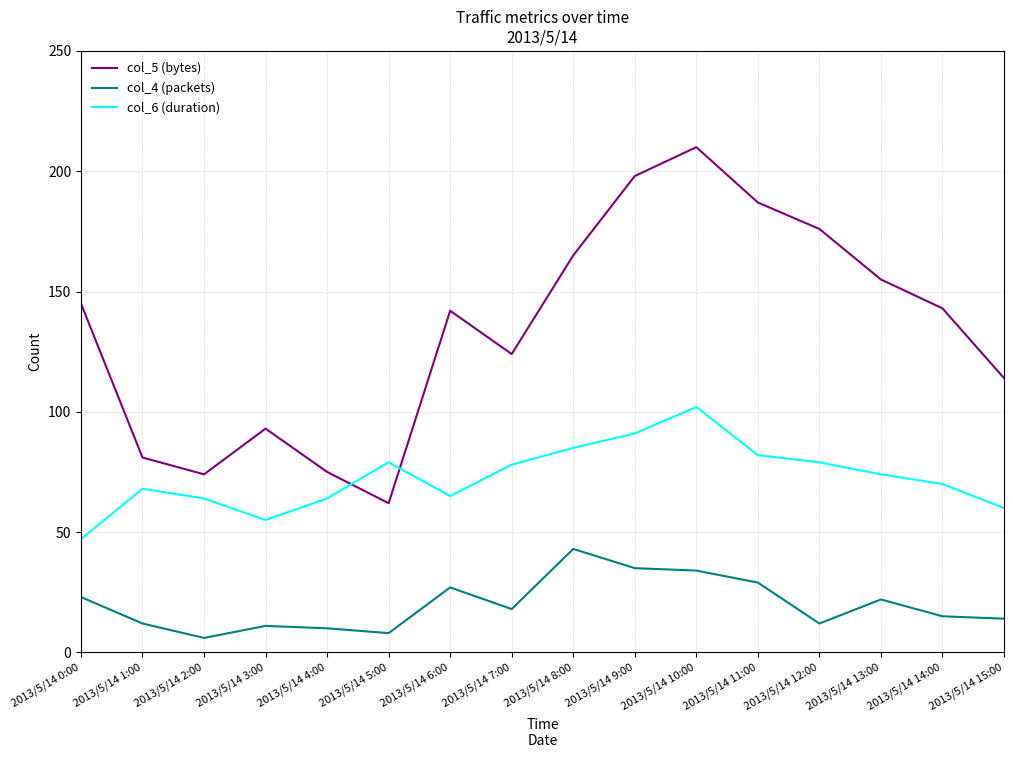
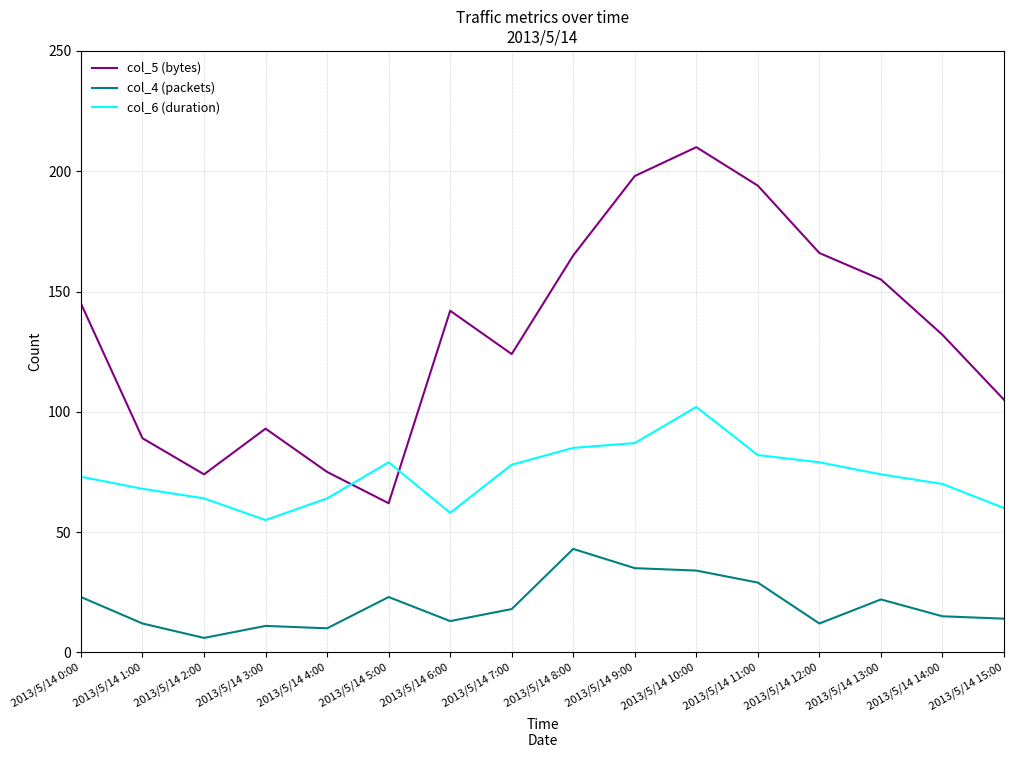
col_6 (duration), 2013/5/14 0:00: 47 -> 73
col_5 (bytes), 2013/5/14 1:00: 81 -> 89
col_4 (packets), 2013/5/14 5:00: 8 -> 23
col_4 (packets), 2013/5/14 6:00: 27 -> 13
col_6 (duration), 2013/5/14 6:00: 65 -> 58
col_6 (duration), 2013/5/14 9:00: 91 -> 87
col_5 (bytes), 2013/5/14 11:00: 187 -> 194
col_5 (bytes), 2013/5/14 12:00: 176 -> 166
col_5 (bytes), 2013/5/14 14:00: 143 -> 132
col_5 (bytes), 2013/5/14 15:00: 114 -> 105
